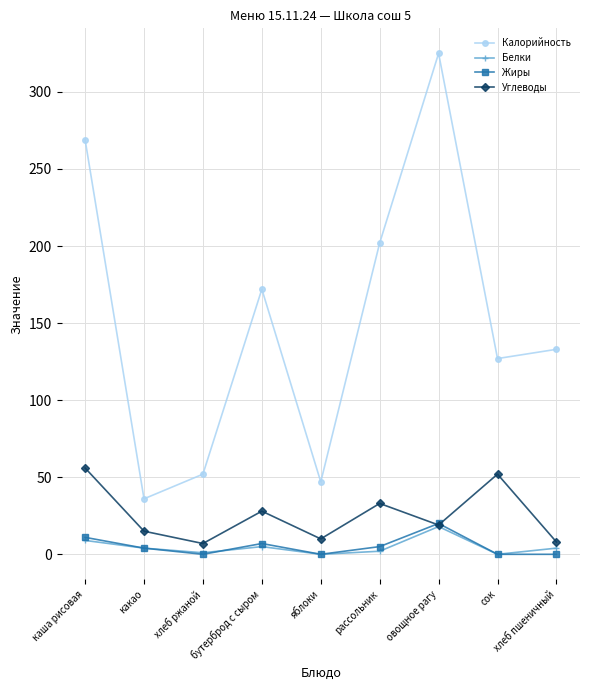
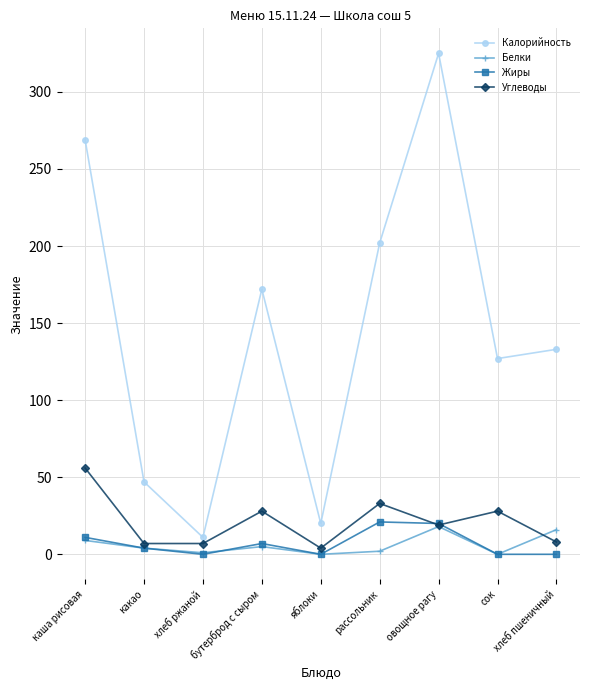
Калорийность, какао: 36 -> 47
Углеводы, какао: 15 -> 7
Калорийность, хлеб ржаной: 52 -> 11
Калорийность, яблоки: 47 -> 20
Углеводы, яблоки: 10 -> 4
Жиры, рассольник: 5 -> 21
Углеводы, сок: 52 -> 28
Белки, хлеб пшеничный: 4 -> 16
